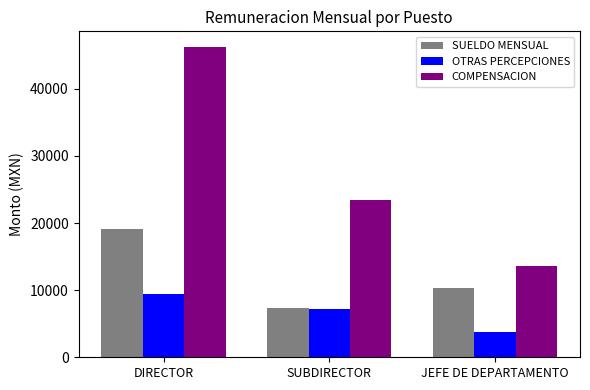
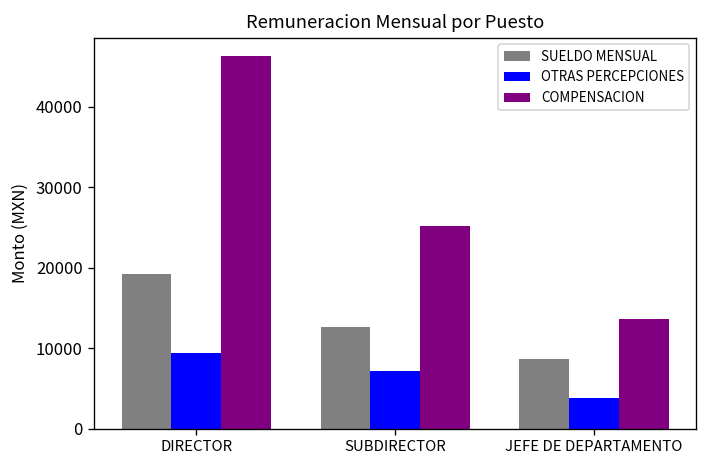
SUELDO MENSUAL, SUBDIRECTOR: 7000 -> 13000
COMPENSACION, SUBDIRECTOR: 23000 -> 25000
SUELDO MENSUAL, JEFE DE DEPARTAMENTO: 10000 -> 9000
